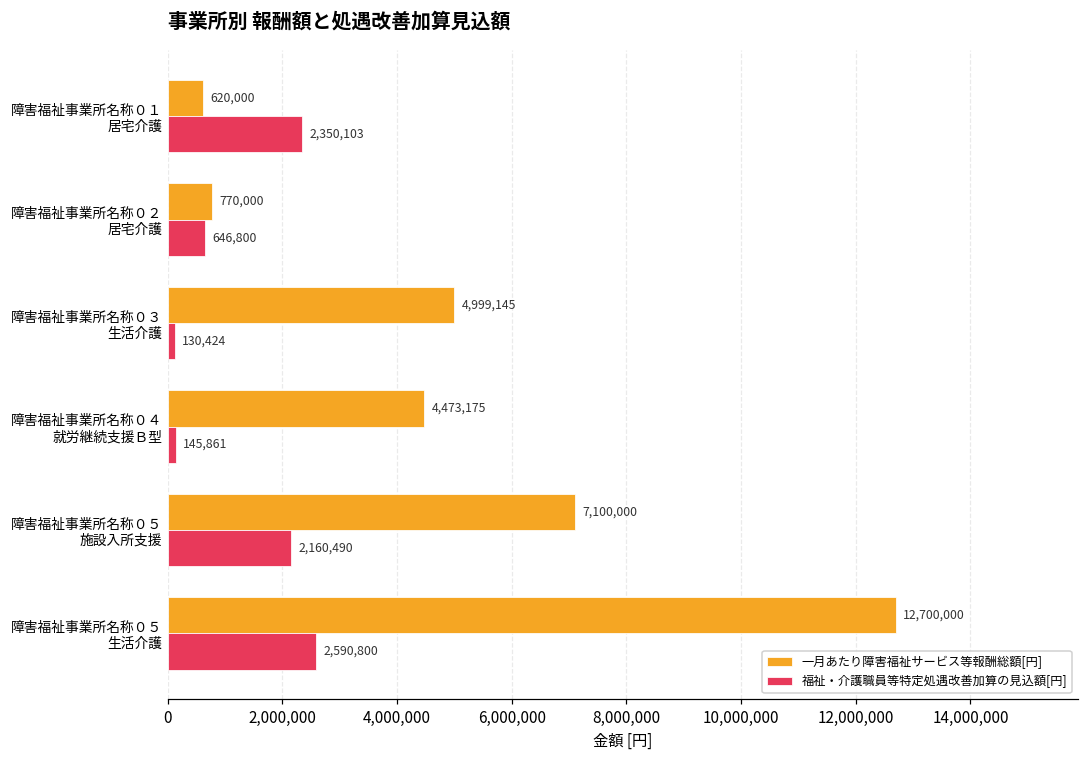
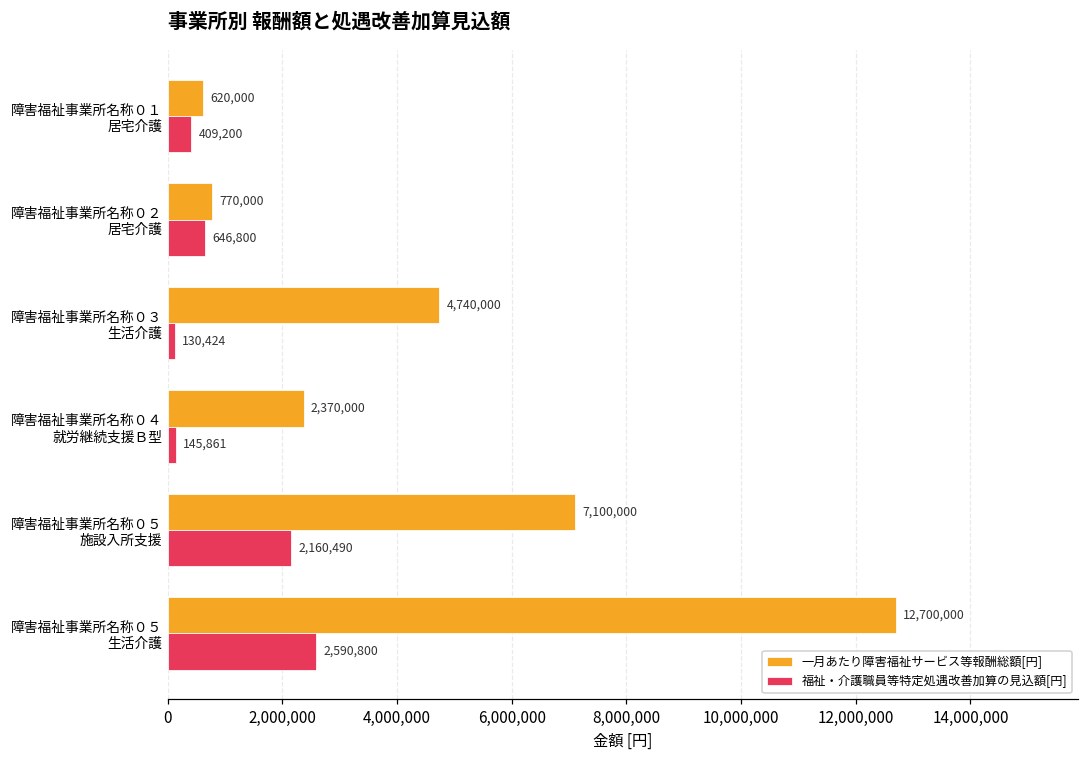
福祉・介護職員等特定処遇改善加算の見込額[円], 障害福祉事業所名称０１ 居宅介護: 2,350,103 -> 409,200
一月あたり障害福祉サービス等報酬総額[円], 障害福祉事業所名称０３ 生活介護: 4,999,145 -> 4,740,000
一月あたり障害福祉サービス等報酬総額[円], 障害福祉事業所名称０４ 就労継続支援Ｂ型: 4,473,175 -> 2,370,000
